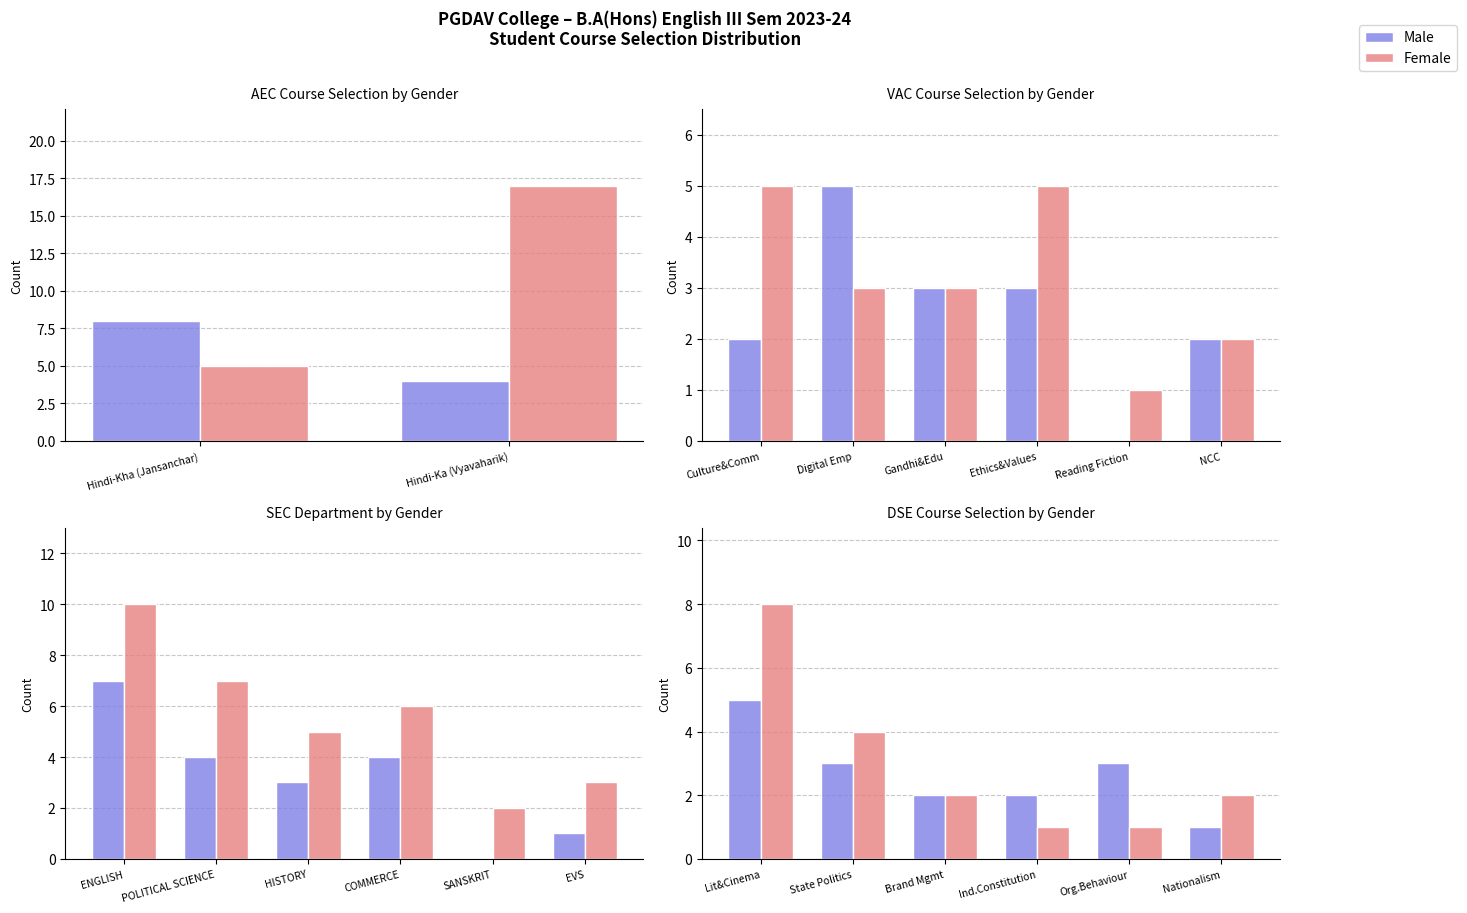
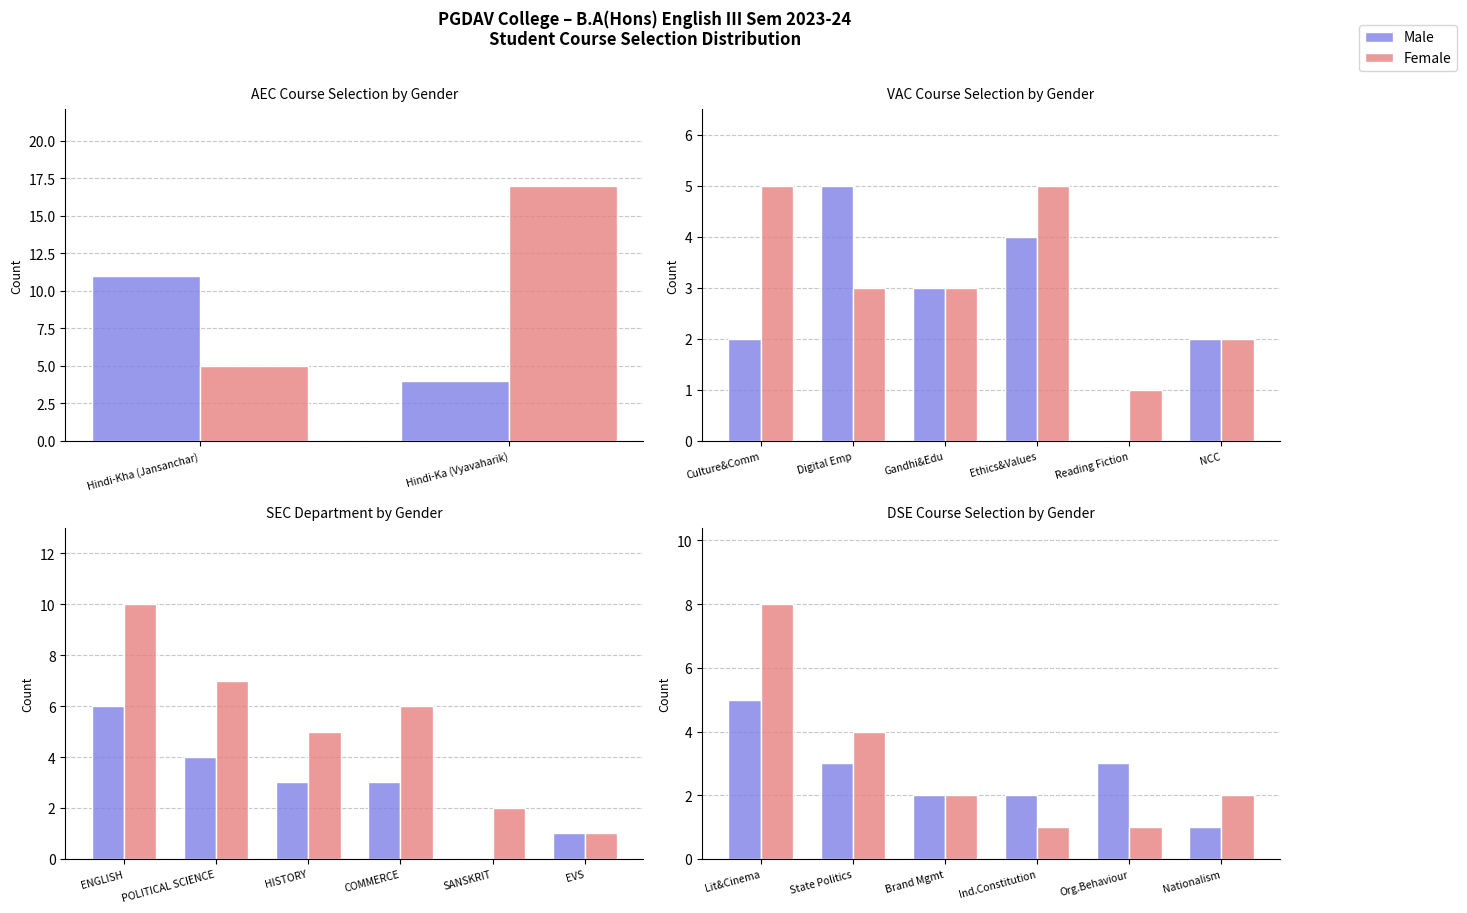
AEC Course Selection by Gender, Male, Hindi-Kha (Jansanchar): 8 -> 11
VAC Course Selection by Gender, Male, Ethics&Values: 3 -> 4
SEC Department by Gender, Male, ENGLISH: 7 -> 6
SEC Department by Gender, Male, COMMERCE: 4 -> 3
SEC Department by Gender, Female, EVS: 3 -> 1
